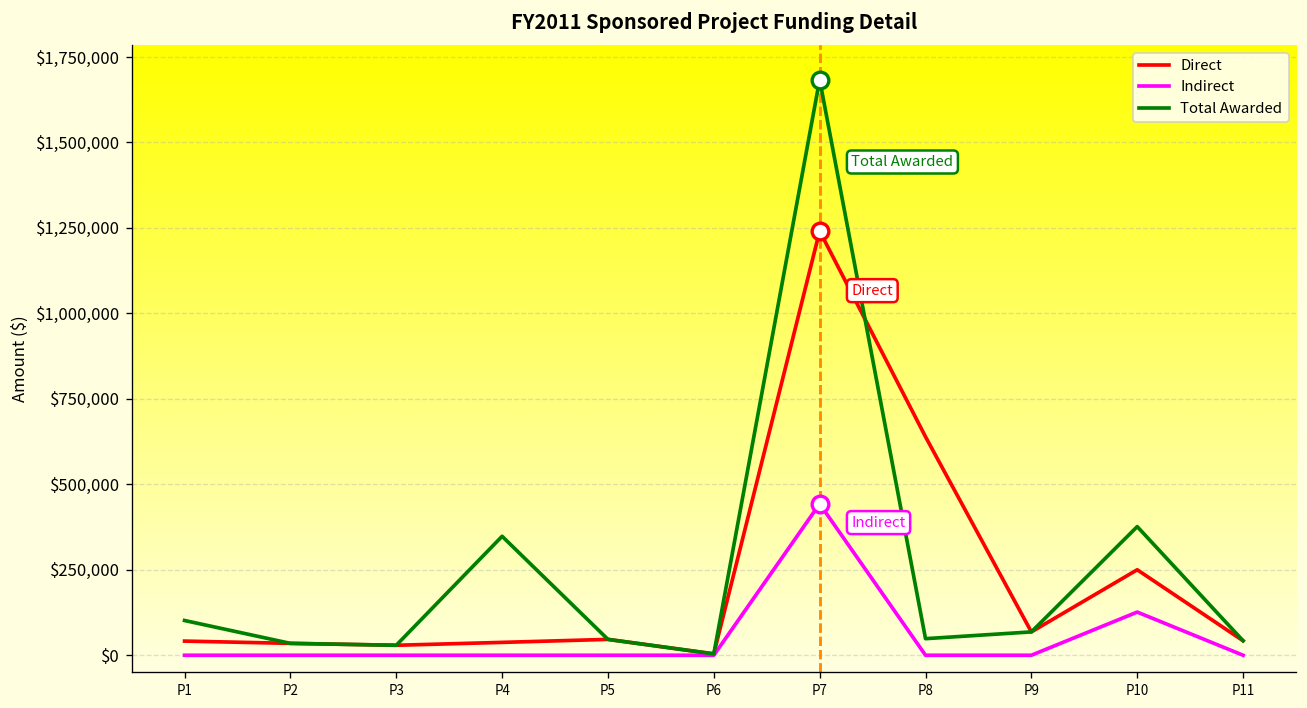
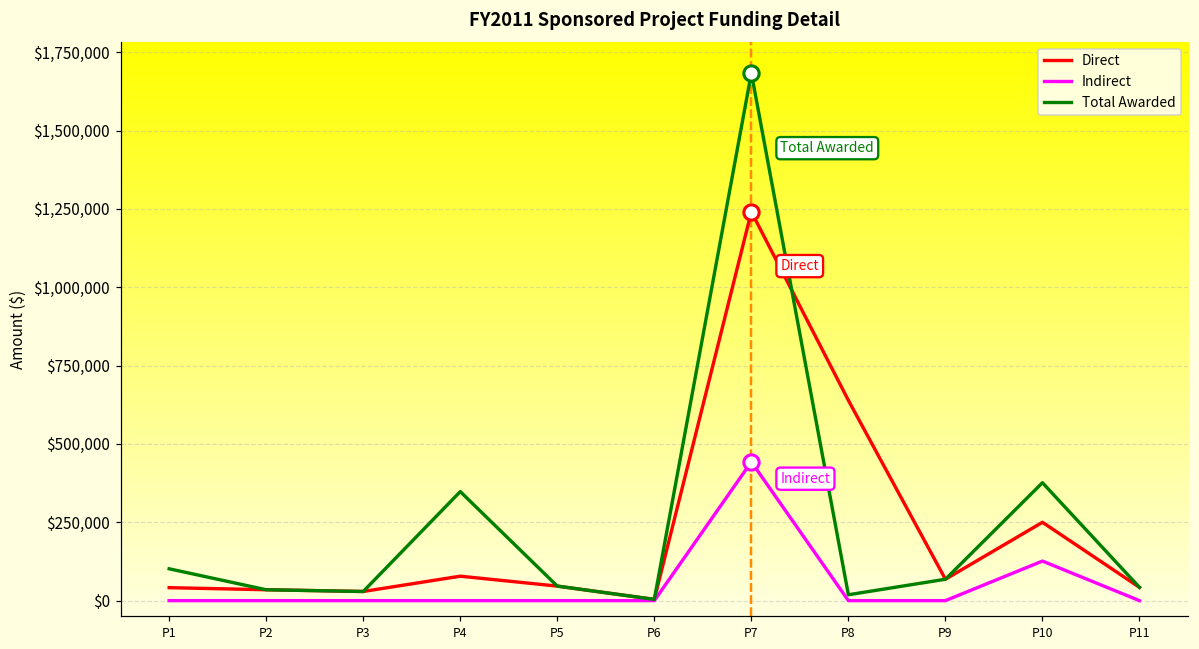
Direct, P4: $40,000 -> $80,000
Total Awarded, P8: $50,000 -> $20,000
